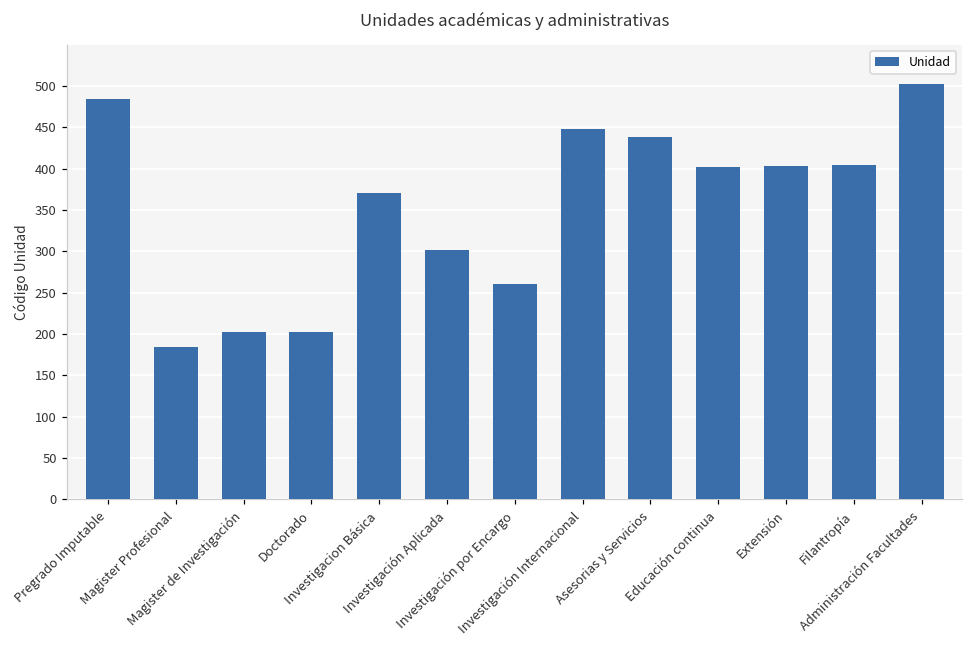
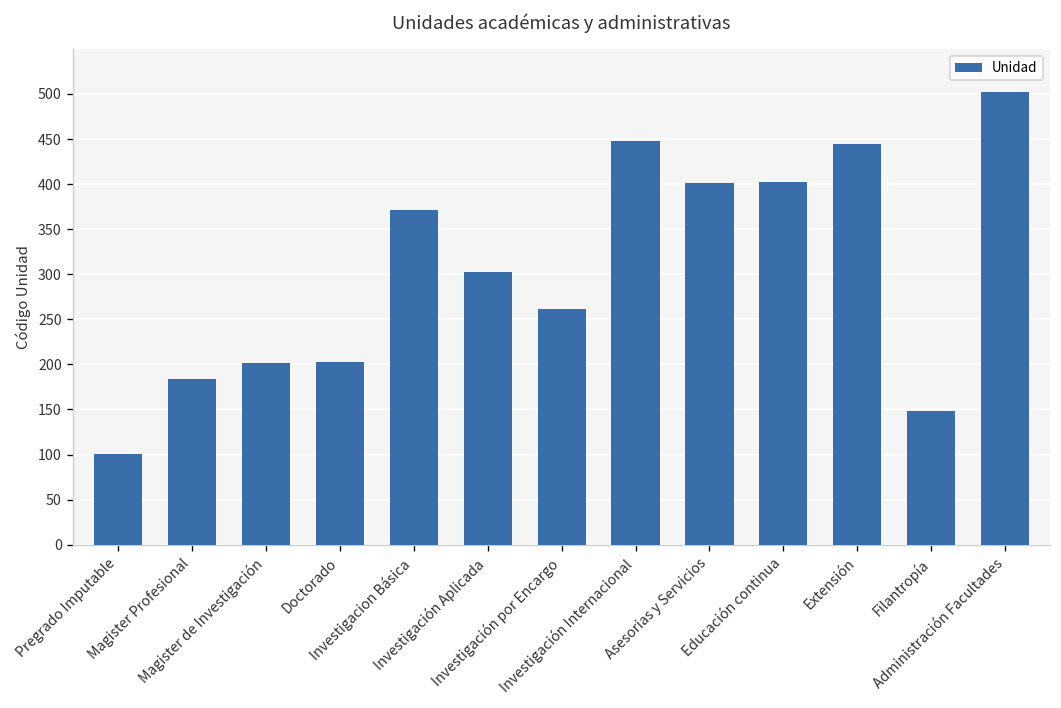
Pregrado Imputable: 480 -> 100
Asesorias y Servicios: 440 -> 400
Extensión: 400 -> 450
Filantropía: 400 -> 150
